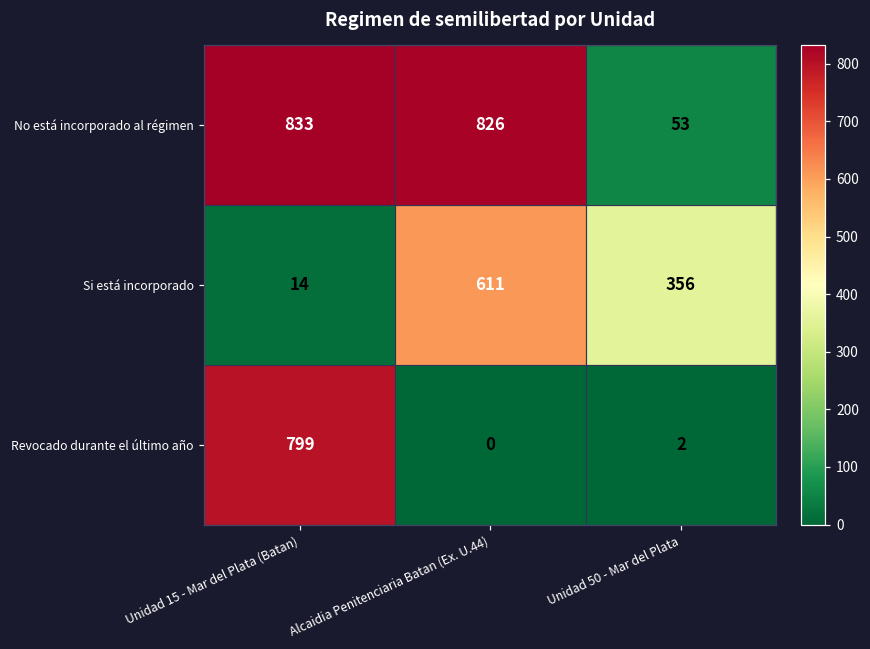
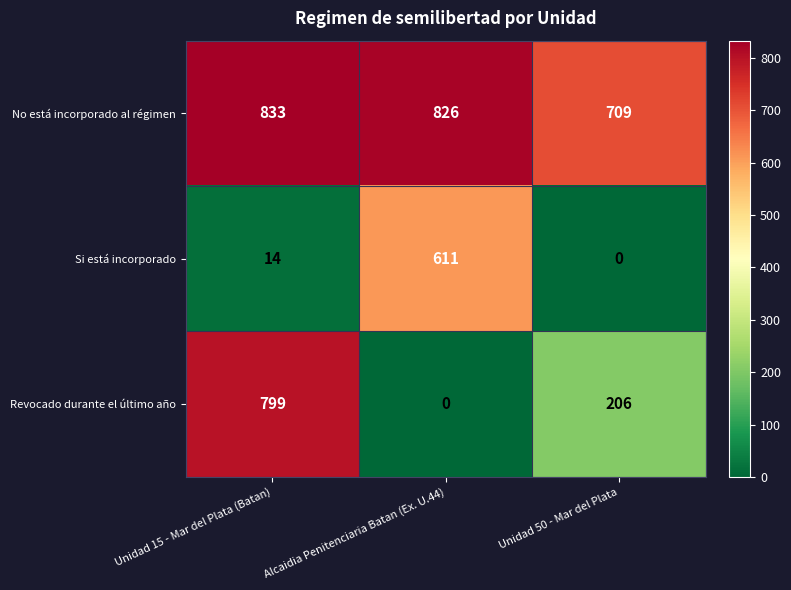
No está incorporado al régimen, Unidad 50 - Mar del Plata: 53 -> 709
Si está incorporado, Unidad 50 - Mar del Plata: 356 -> 0
Revocado durante el último año, Unidad 50 - Mar del Plata: 2 -> 206
